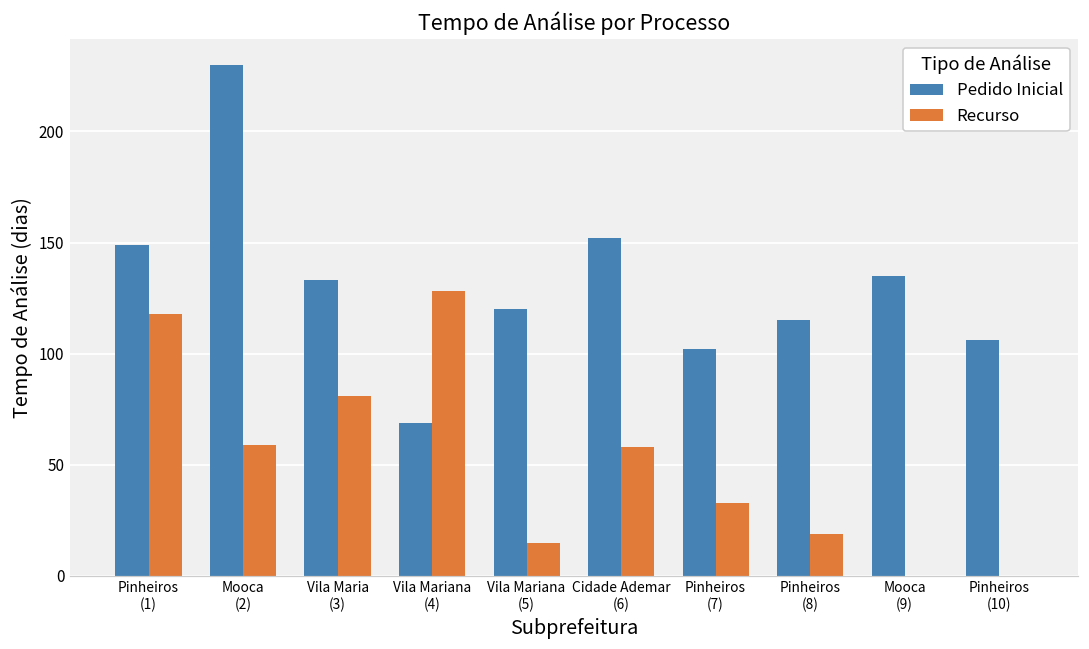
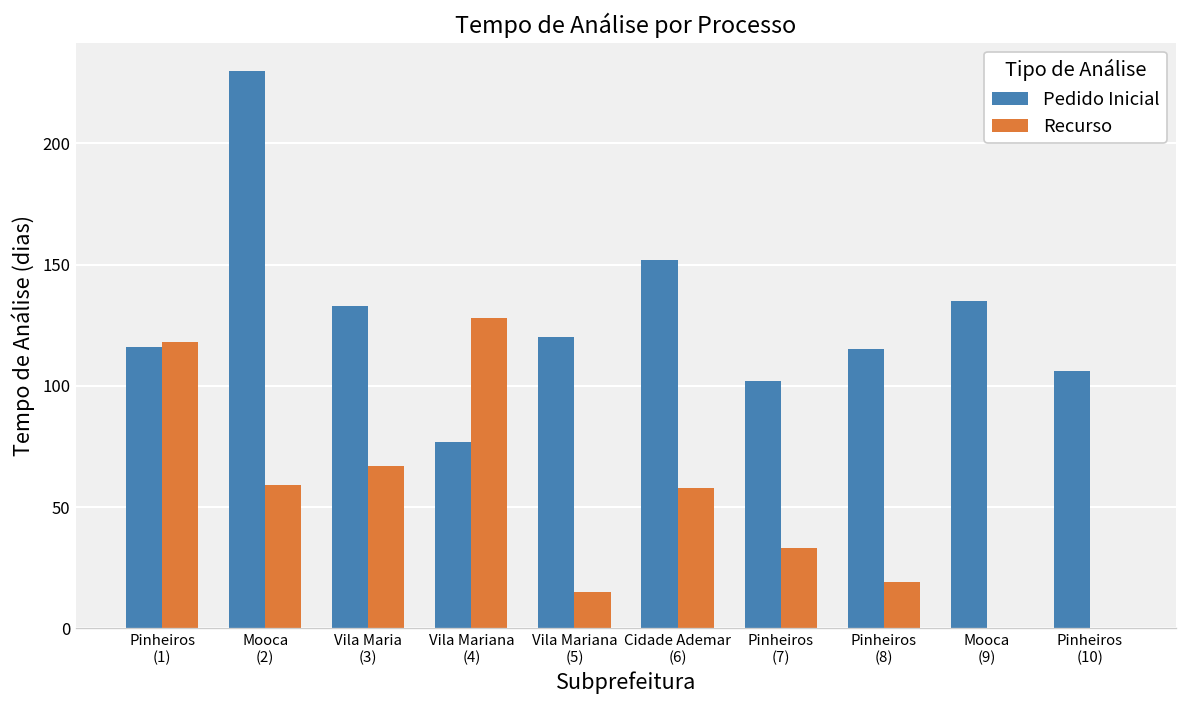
Pedido Inicial, Pinheiros (1): 149 -> 116
Recurso, Vila Maria (3): 81 -> 67
Pedido Inicial, Vila Mariana (4): 69 -> 77
